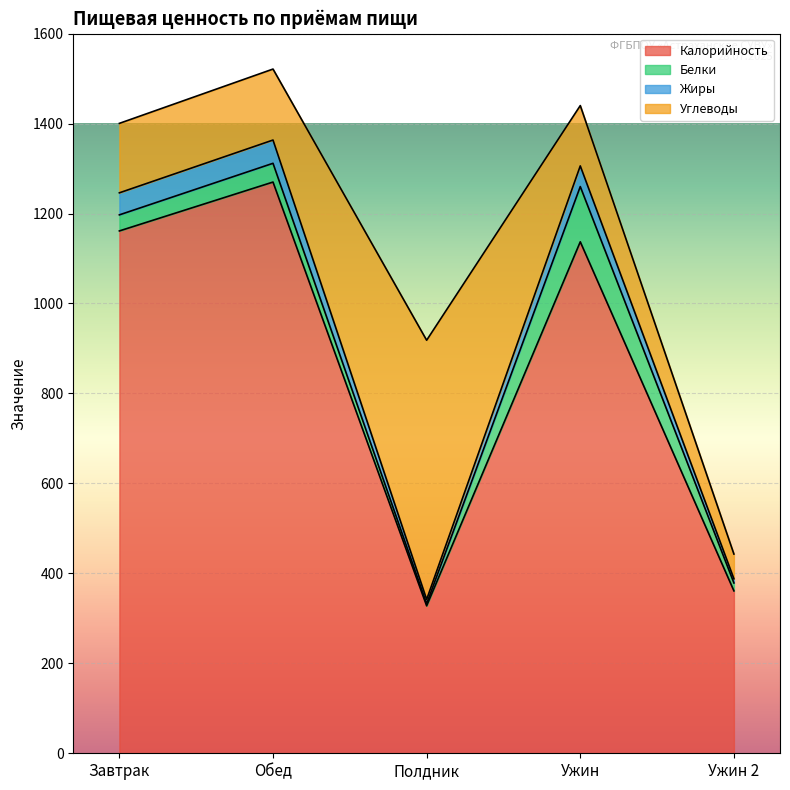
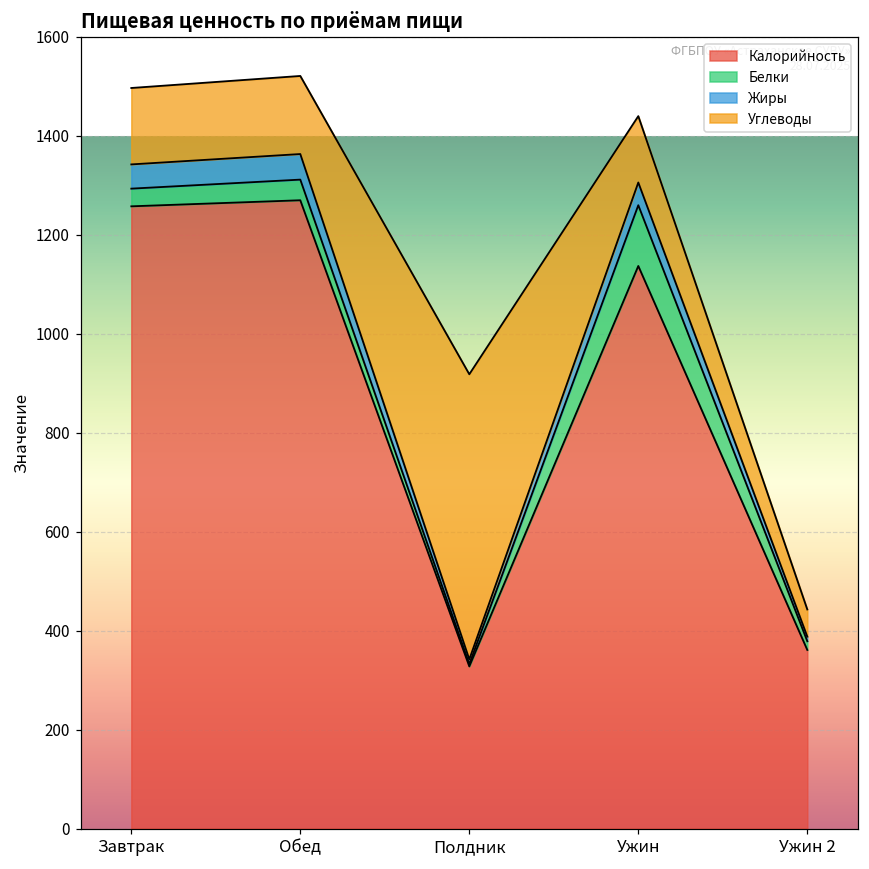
Калорийность, Завтрак: 1160 -> 1260
